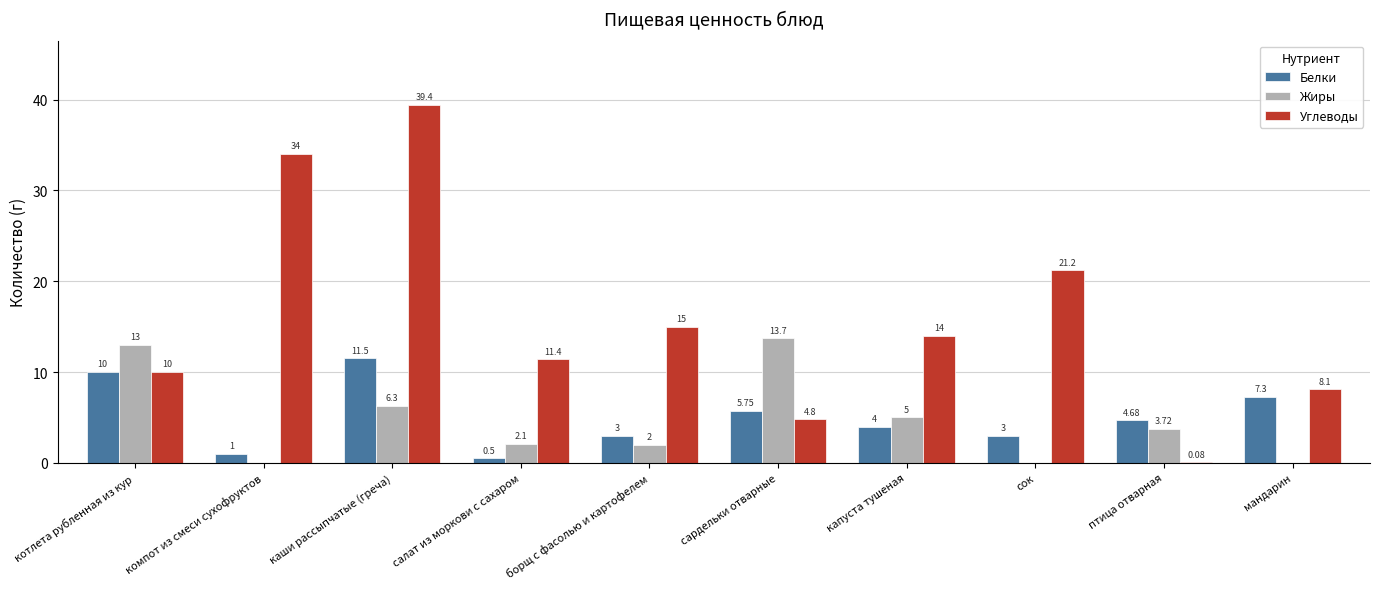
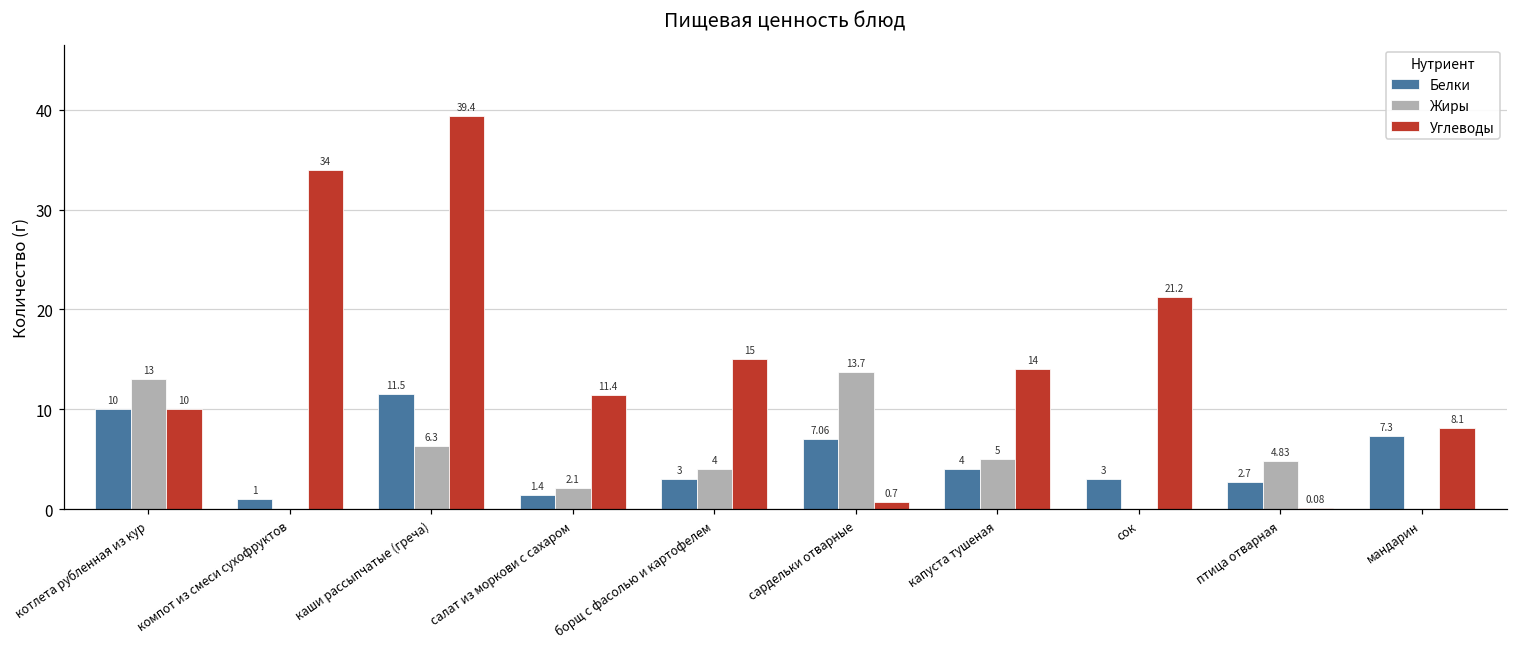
Белки, салат из моркови с сахаром: 0.5 -> 1.4
Жиры, борщ с фасолью и картофелем: 2 -> 4
Белки, сардельки отварные: 5.75 -> 7.06
Углеводы, сардельки отварные: 4.8 -> 0.7
Белки, птица отварная: 4.68 -> 2.7
Жиры, птица отварная: 3.72 -> 4.83
